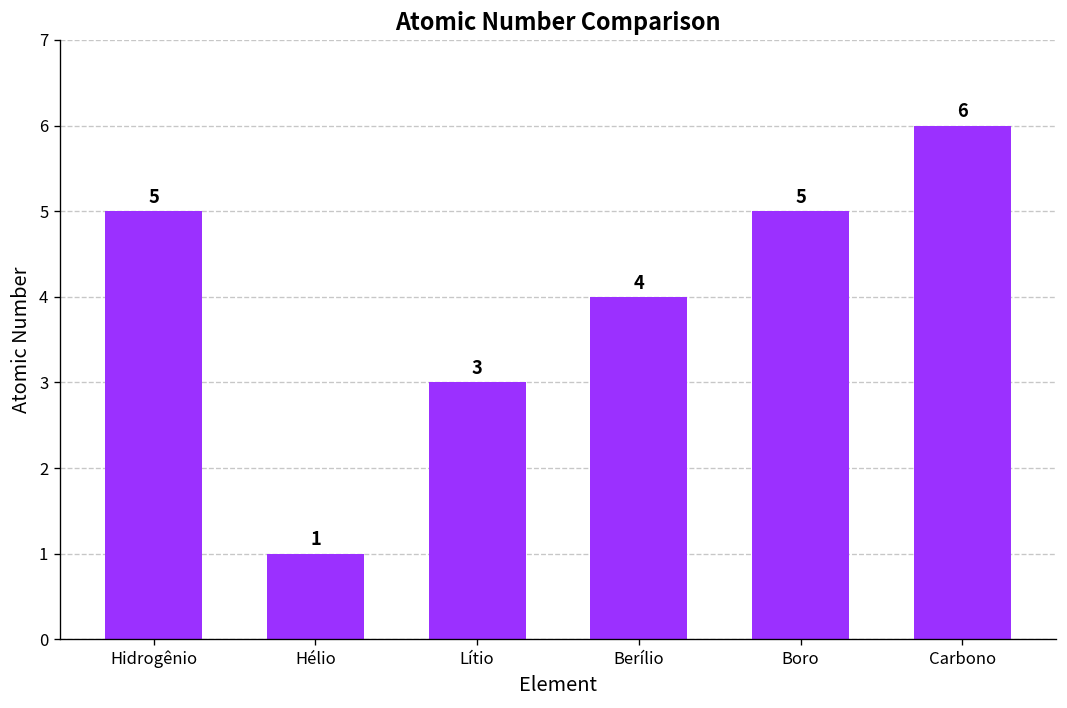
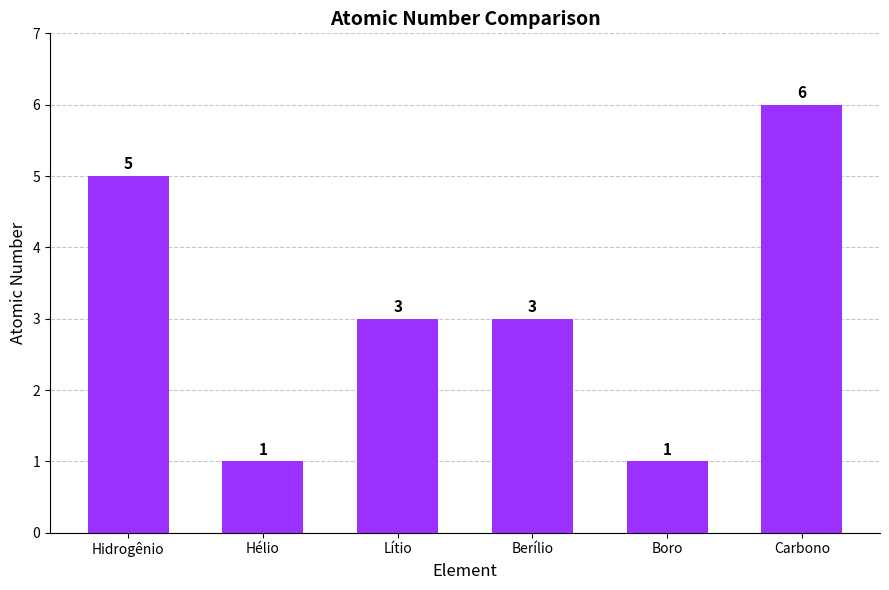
Berílio: 4 -> 3
Boro: 5 -> 1
